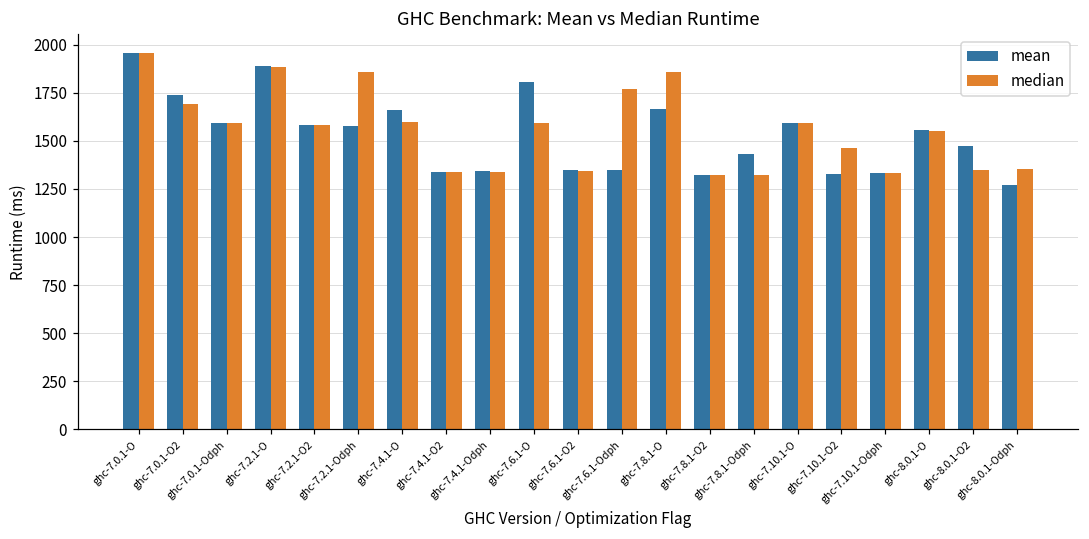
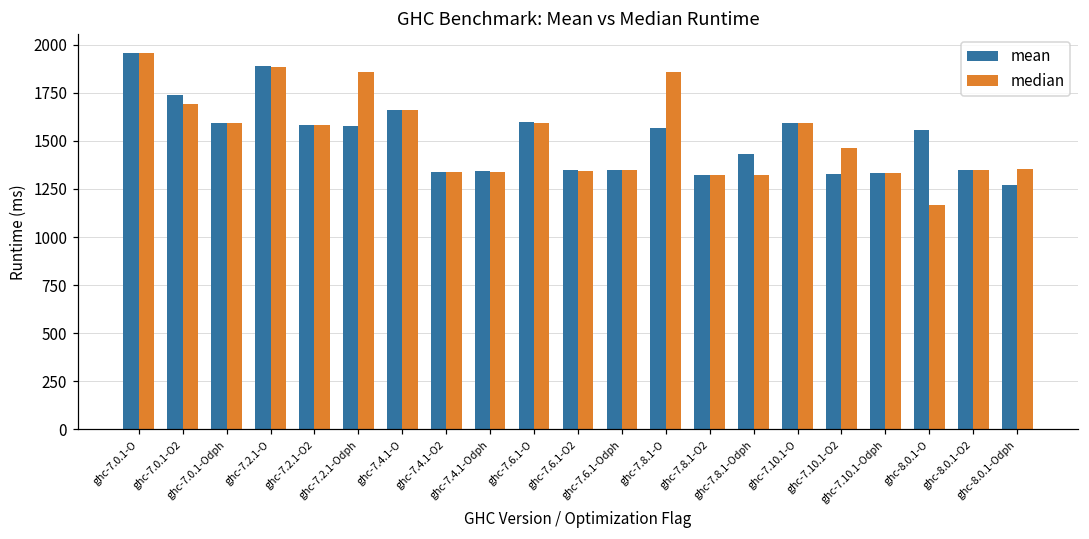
median, ghc-7.4.1-O: 1600 -> 1660
mean, ghc-7.6.1-O: 1800 -> 1600
median, ghc-7.6.1-Odph: 1770 -> 1350
mean, ghc-7.8.1-O: 1660 -> 1570
median, ghc-8.0.1-O: 1550 -> 1160
mean, ghc-8.0.1-O2: 1470 -> 1350
